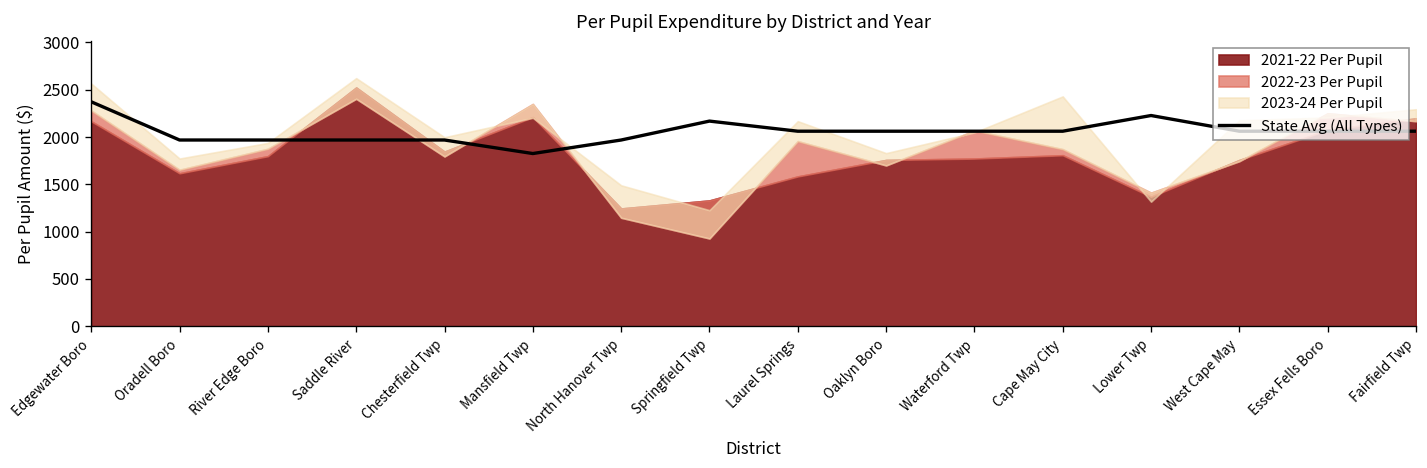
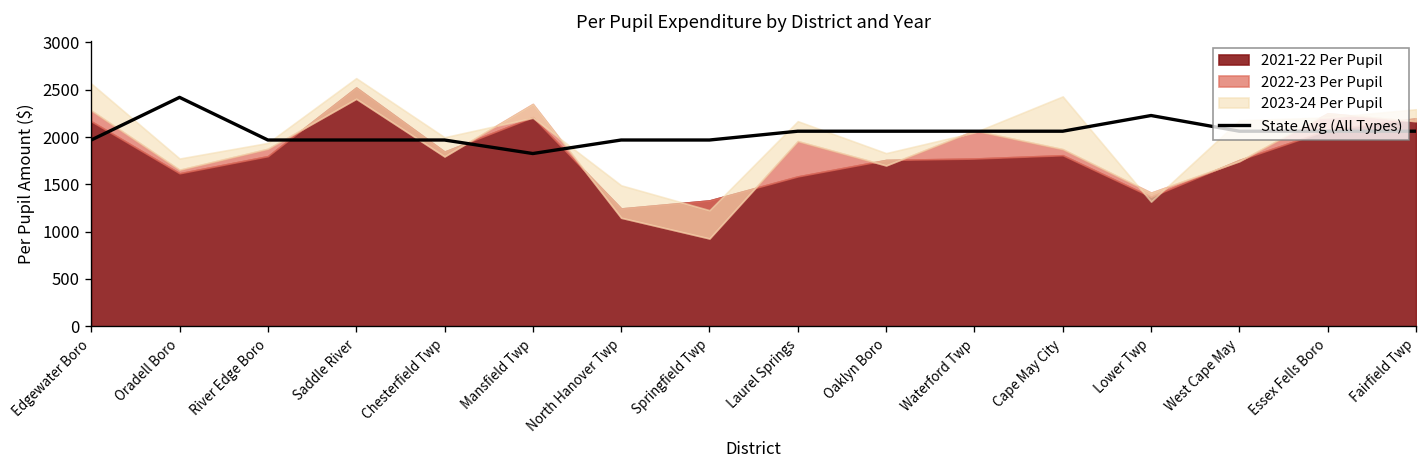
State Avg (All Types), Edgewater Boro: 2400 -> 2000
State Avg (All Types), Oradell Boro: 2000 -> 2400
State Avg (All Types), Springfield Twp: 2200 -> 2000
